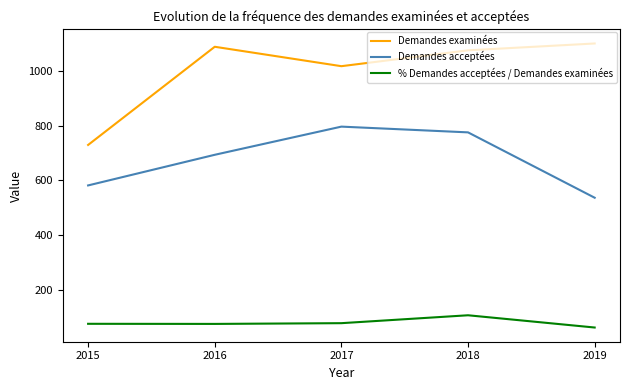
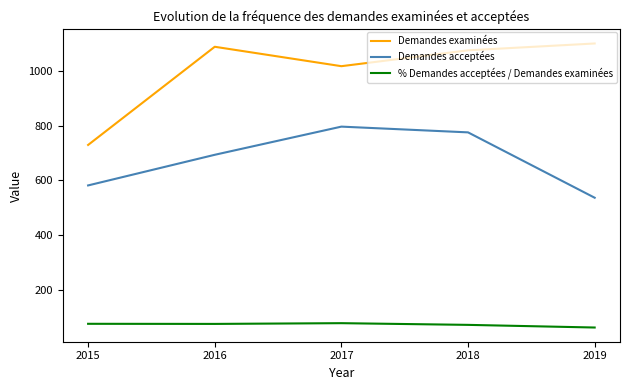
% Demandes acceptées / Demandes examinées, 2018: 110 -> 70
